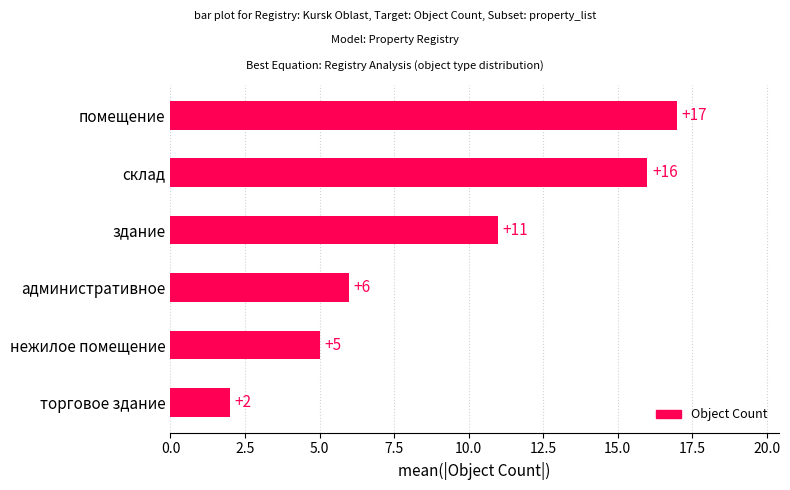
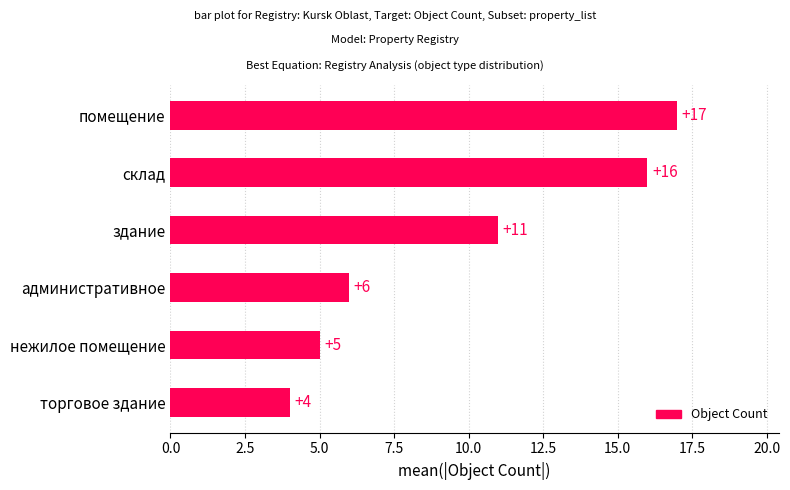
торговое здание: +2 -> +4
